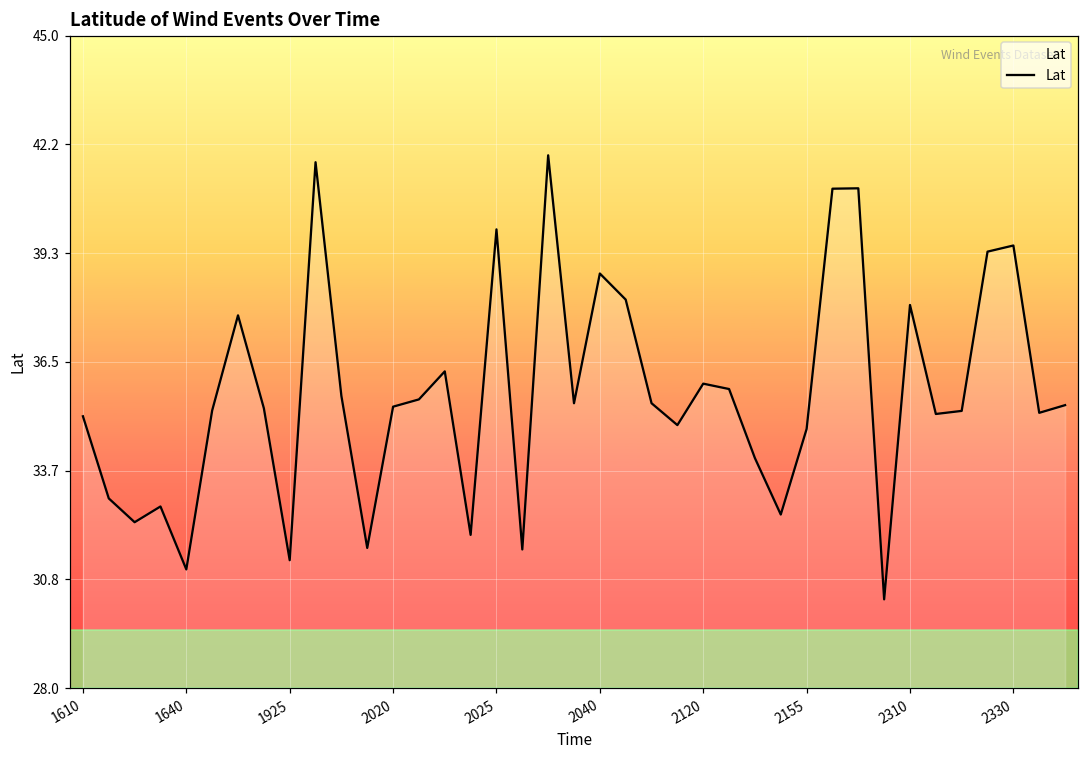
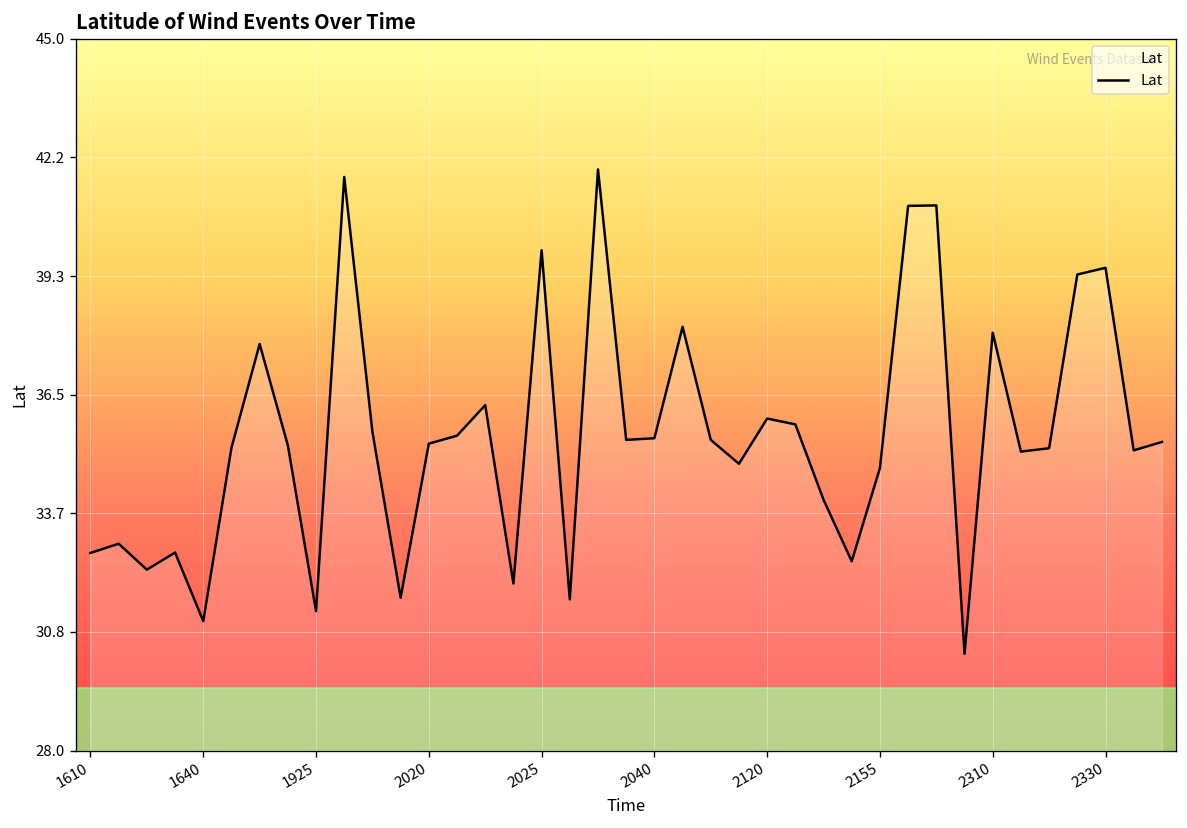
1610: 35.1 -> 32.7
2040: 38.8 -> 35.5
